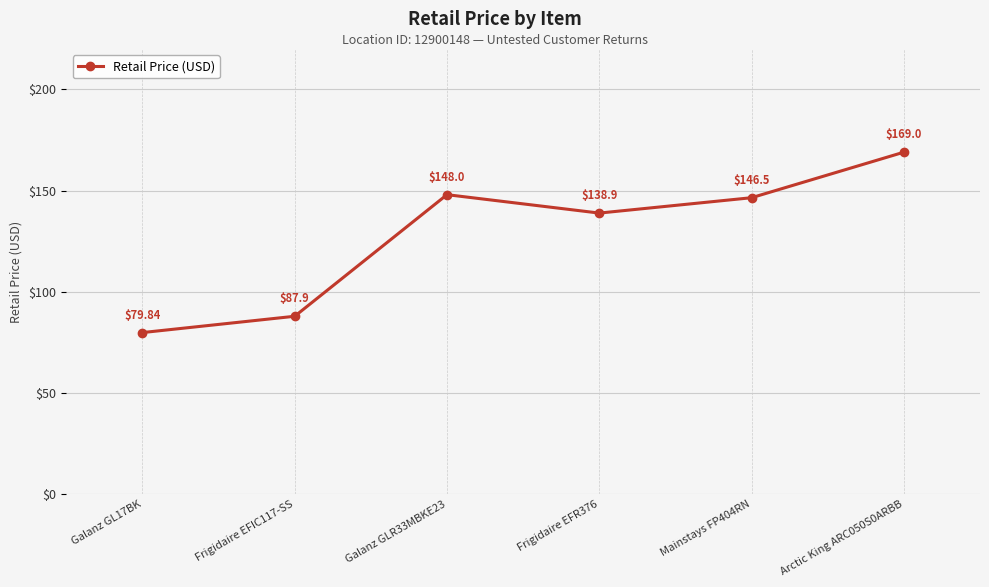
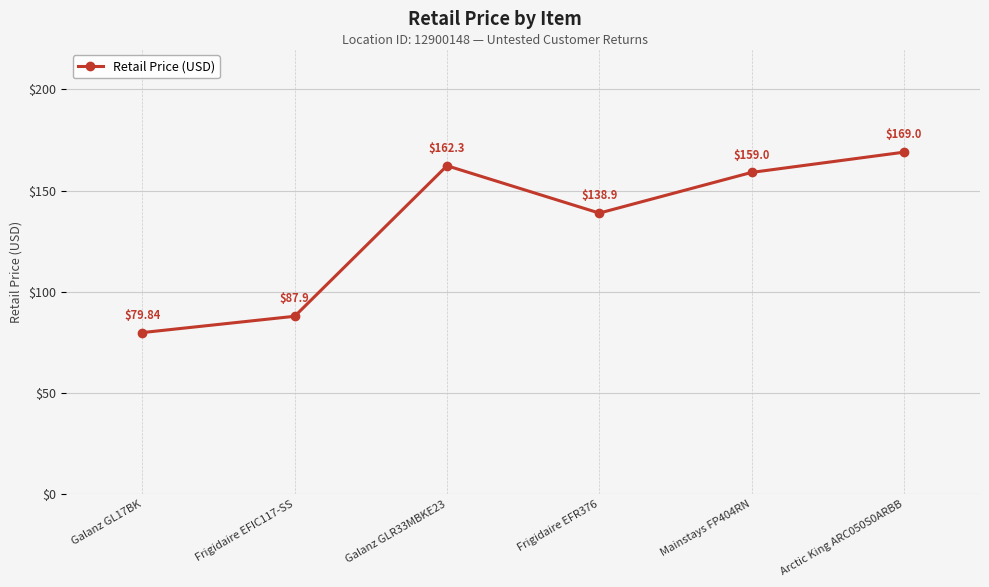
Galanz GLR33MBKE23: $148.0 -> $162.3
Mainstays FP404RN: $146.5 -> $159.0
